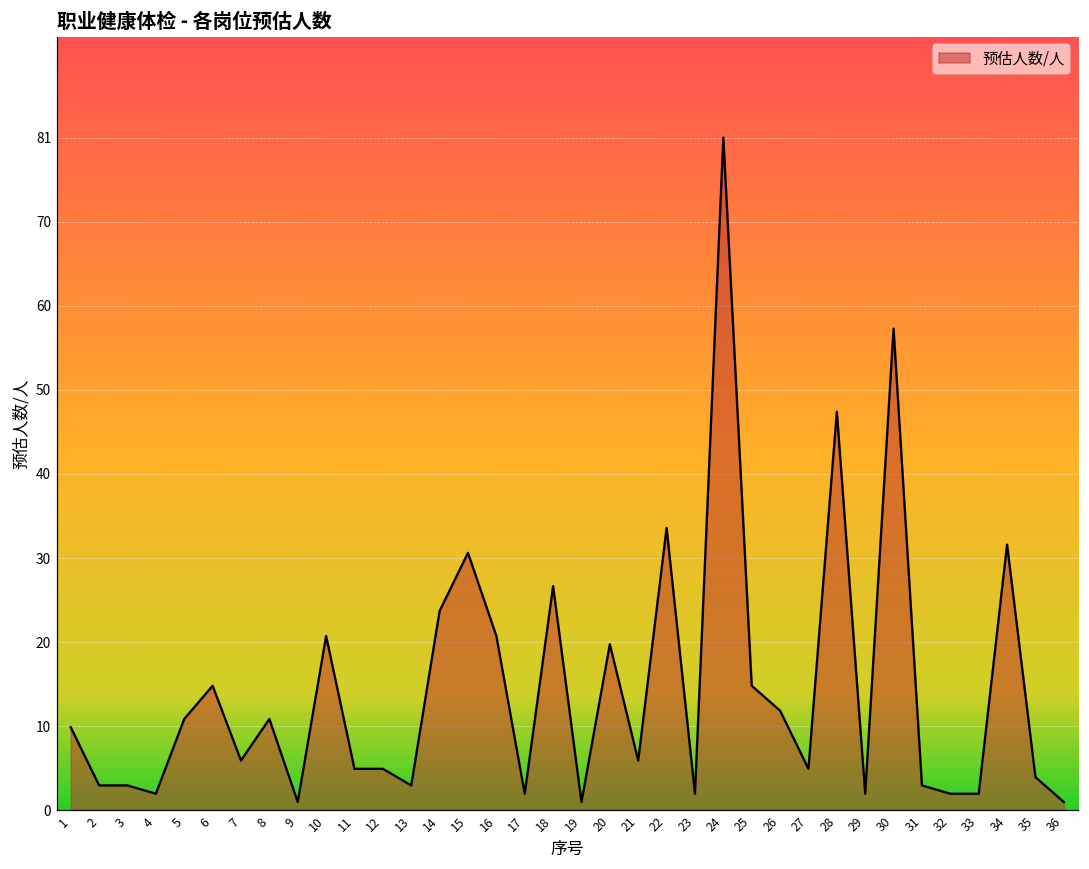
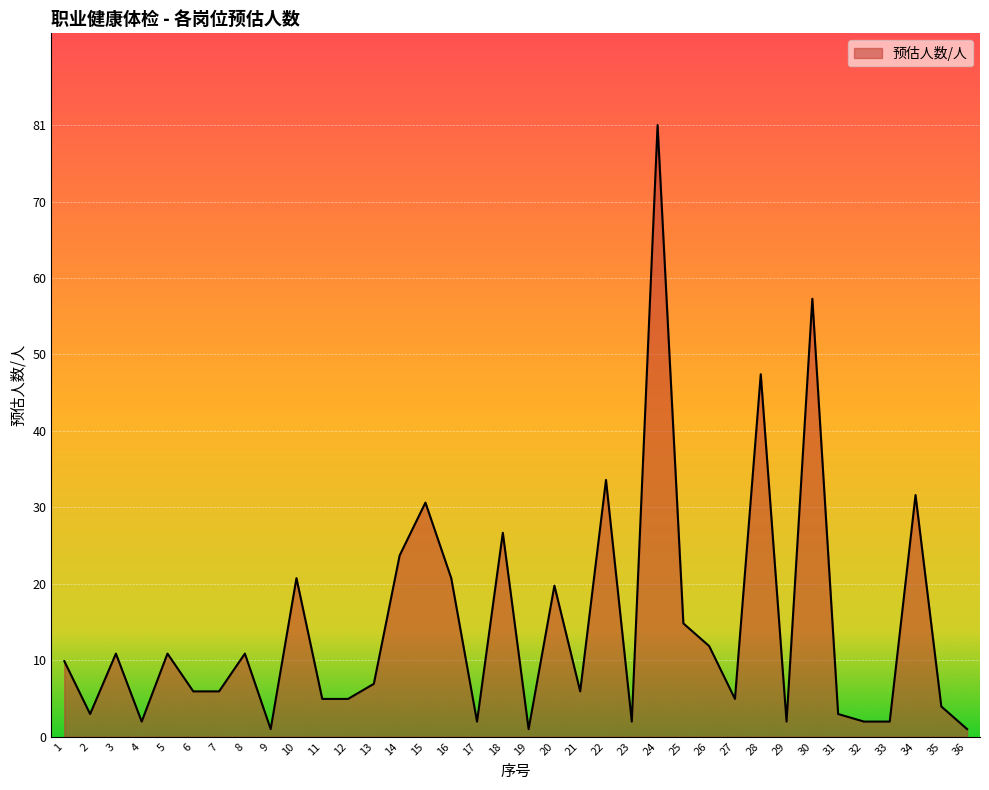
3: 3 -> 11
6: 15 -> 6
13: 3 -> 7
